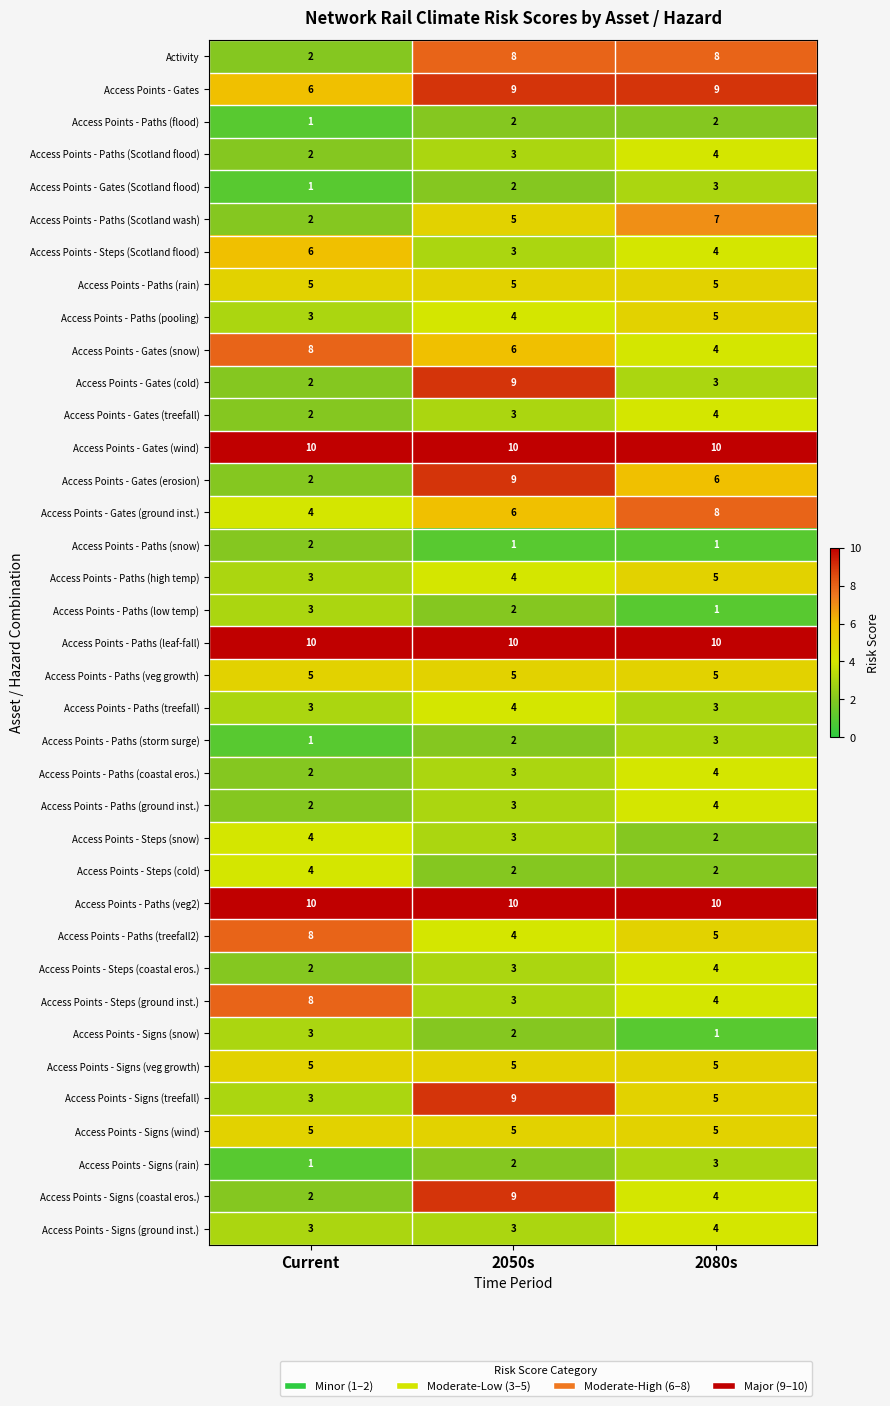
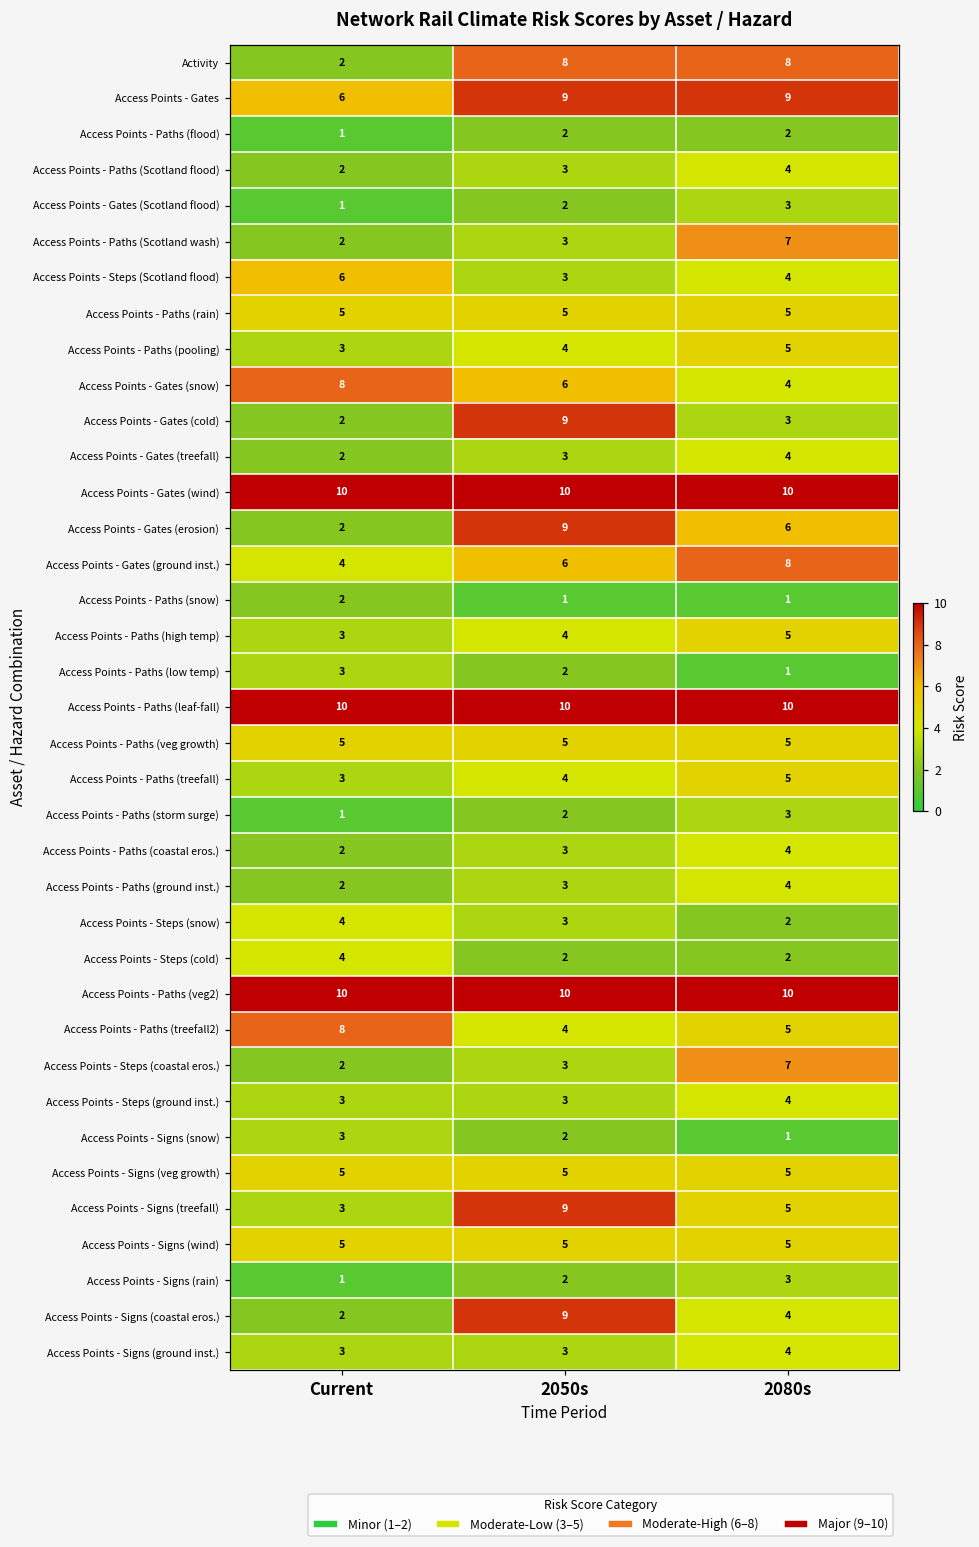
Access Points - Paths (Scotland wash), 2050s: 5 -> 3
Access Points - Paths (treefall), 2080s: 3 -> 5
Access Points - Steps (coastal eros.), 2080s: 4 -> 7
Access Points - Steps (ground inst.), Current: 8 -> 3
